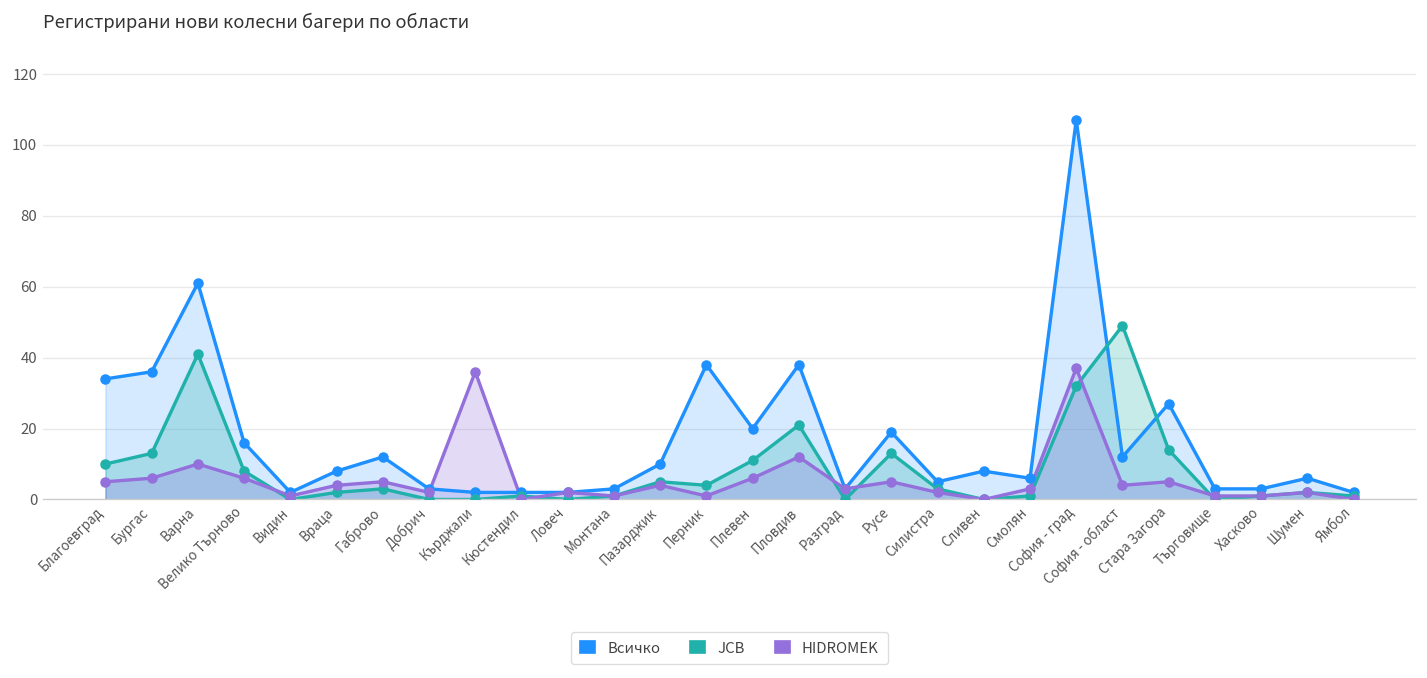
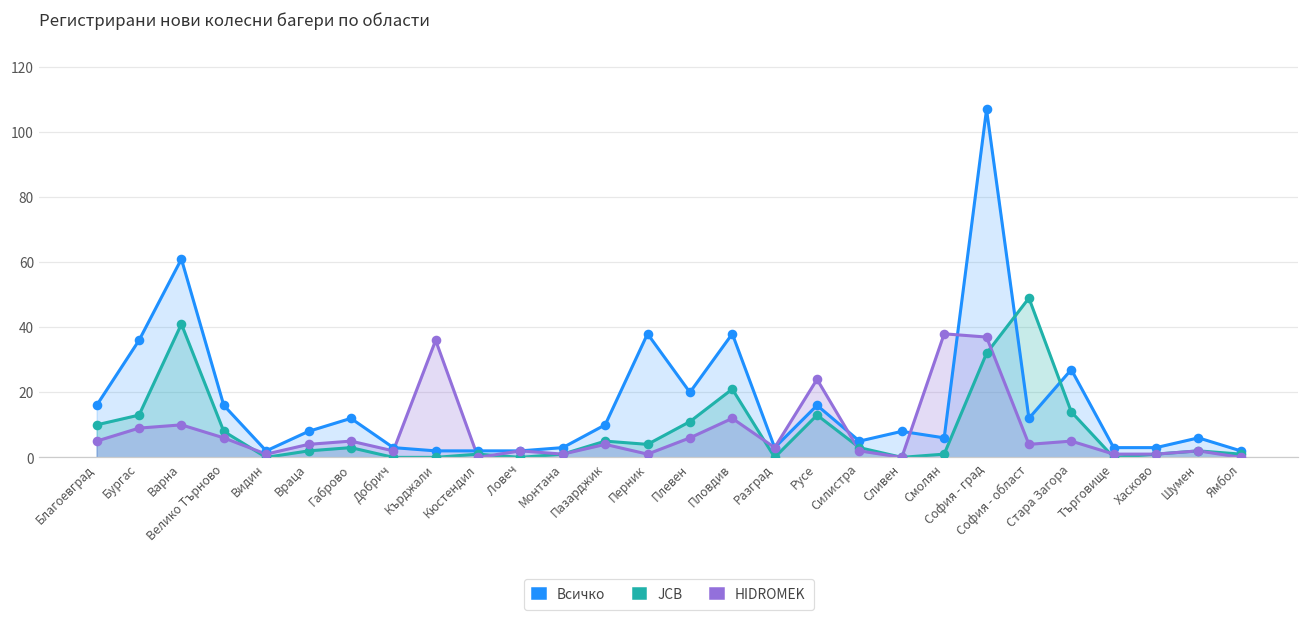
Всичко, Благоевград: 34 -> 16
HIDROMEK, Бургас: 6 -> 9
Всичко, Русе: 19 -> 16
HIDROMEK, Русе: 5 -> 24
HIDROMEK, Смолян: 3 -> 38
